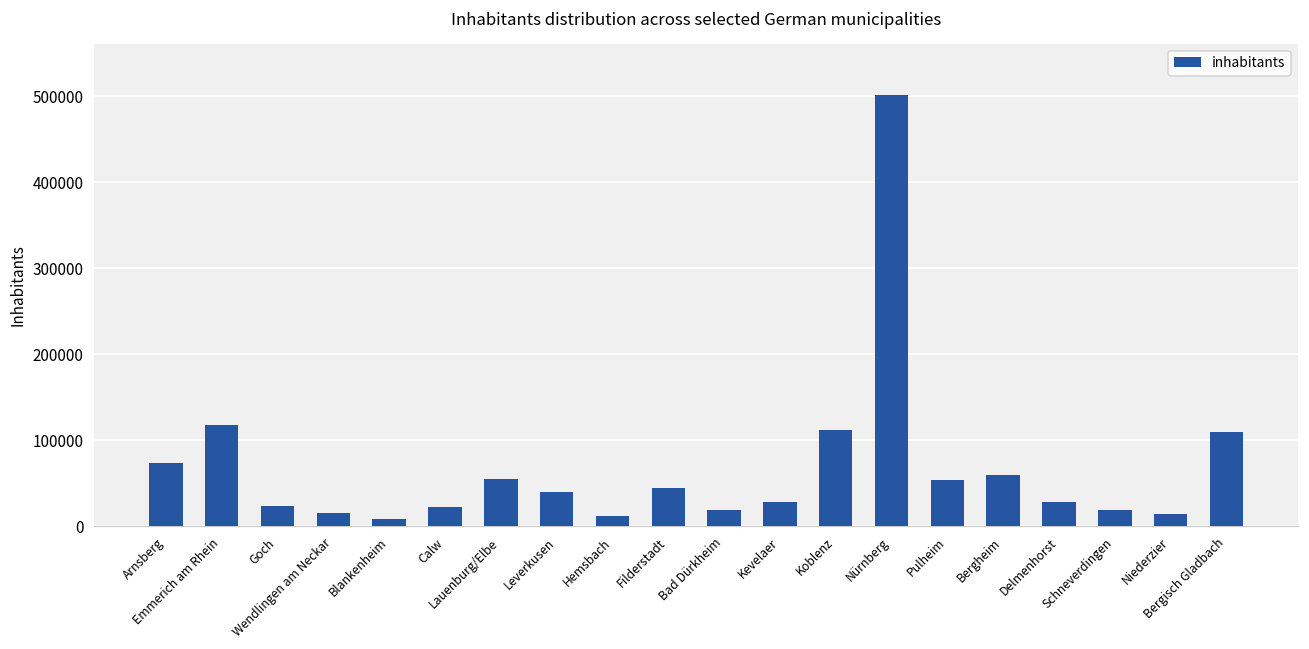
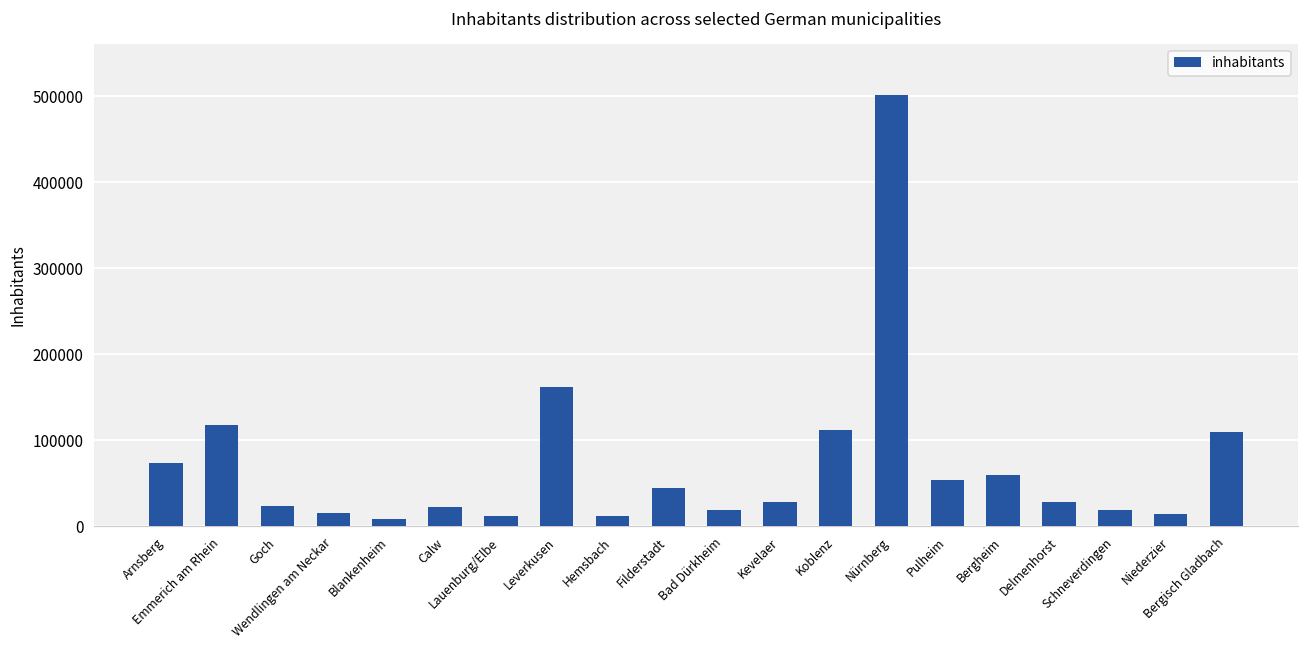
Lauenburg/Elbe: 50000 -> 10000
Leverkusen: 40000 -> 160000
